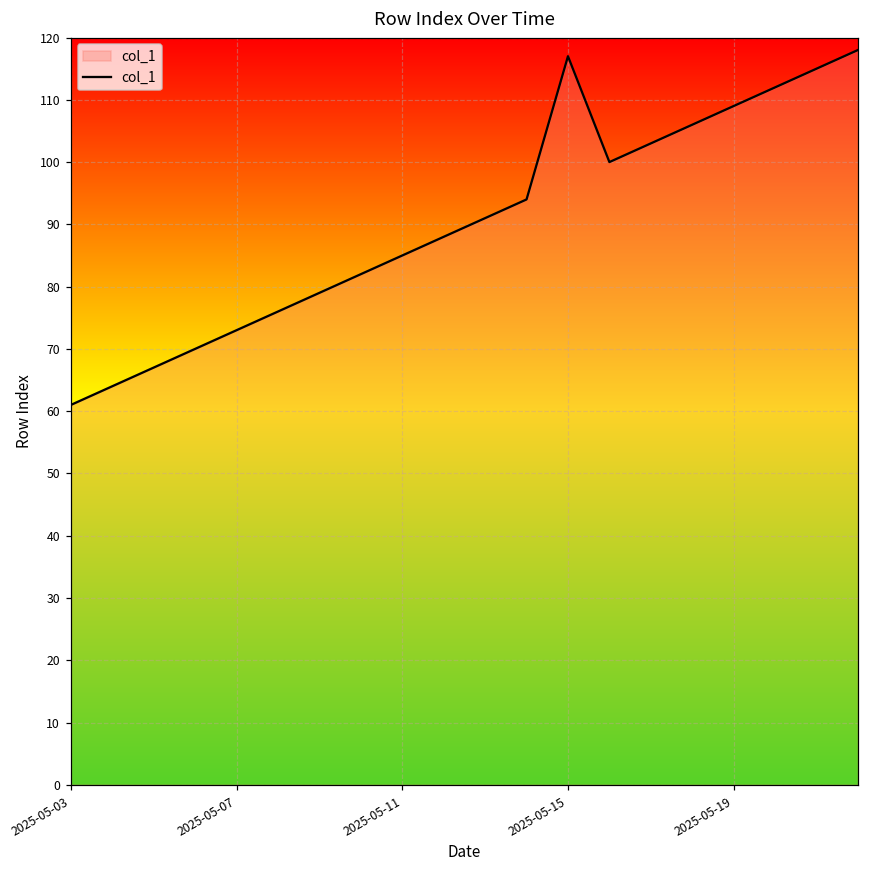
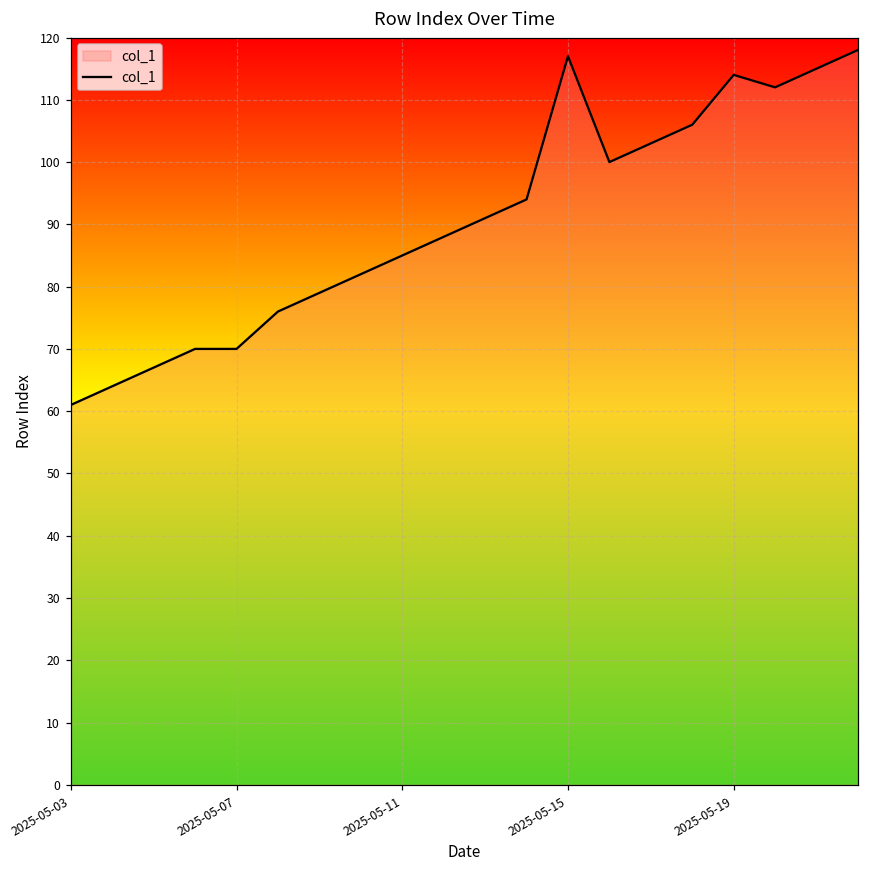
2025-05-07: 73 -> 70
2025-05-19: 109 -> 114
